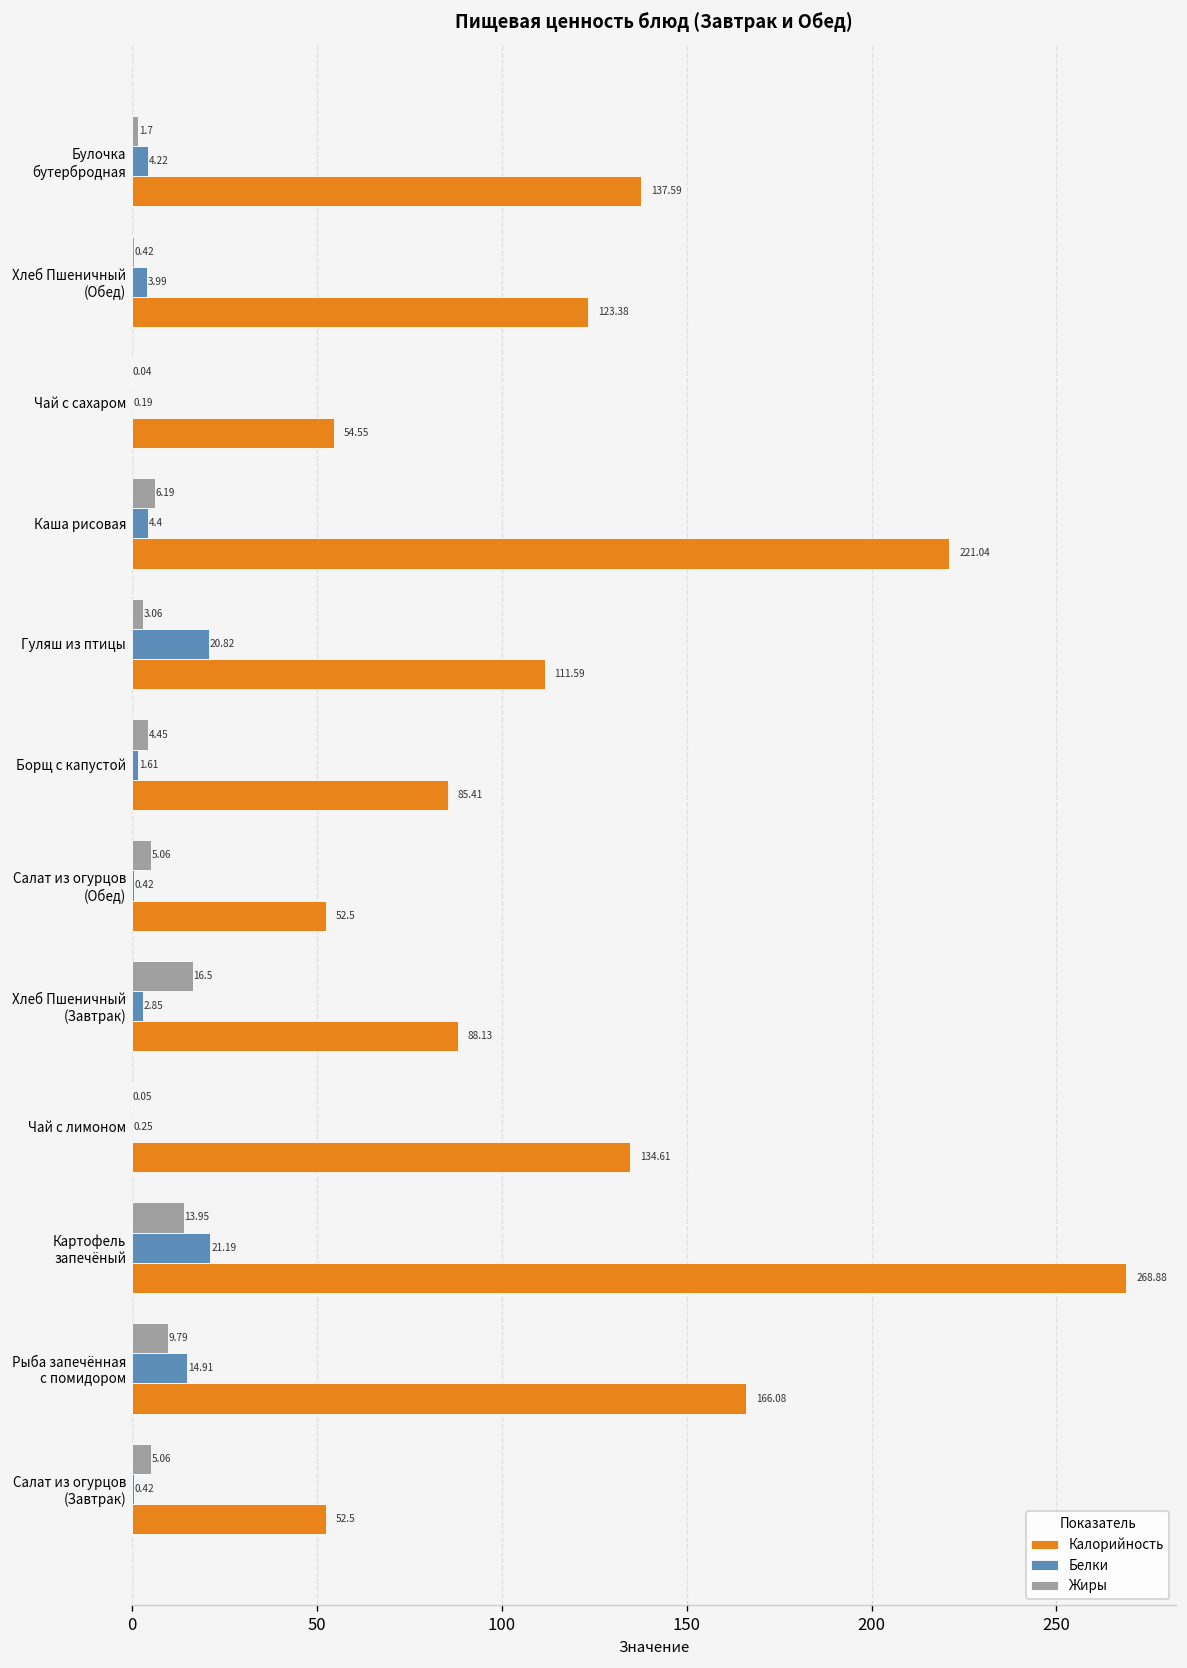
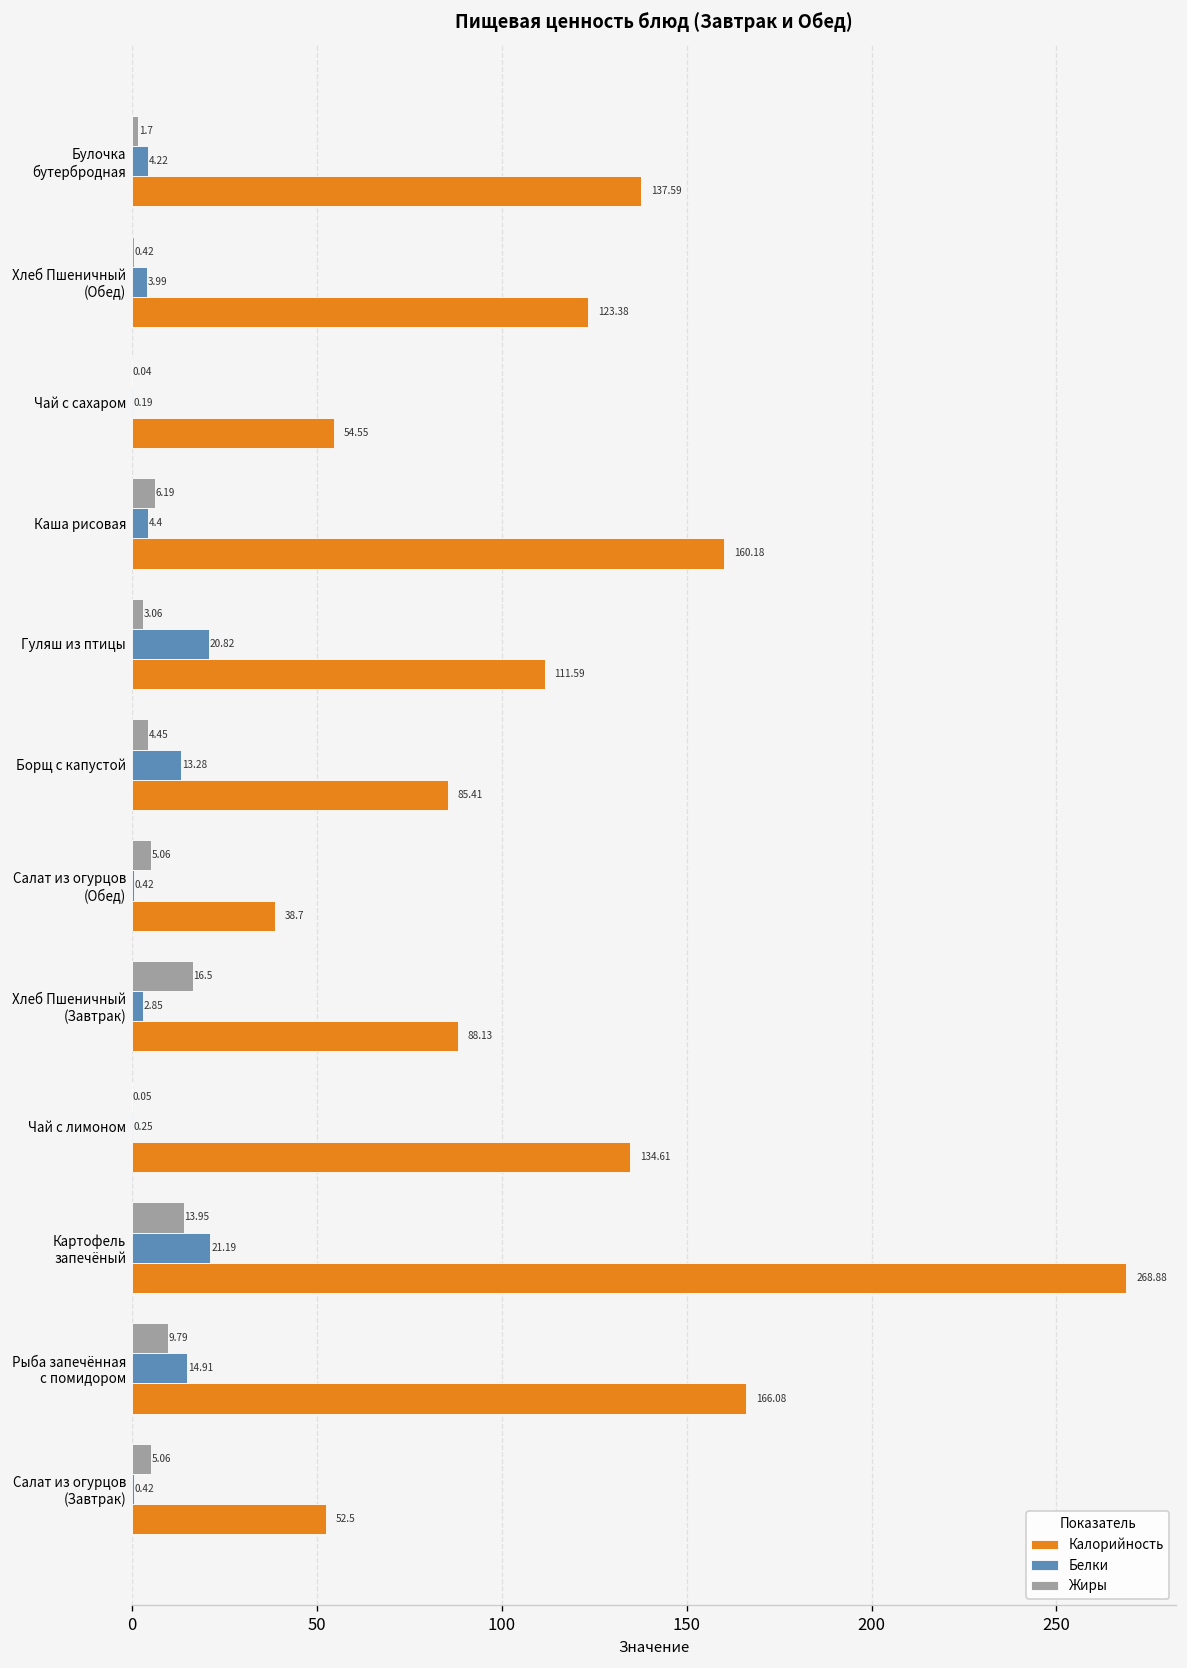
Калорийность, Каша рисовая: 221.04 -> 160.18
Белки, Борщ с капустой: 1.61 -> 13.28
Калорийность, Салат из огурцов (Обед): 52.5 -> 38.7
